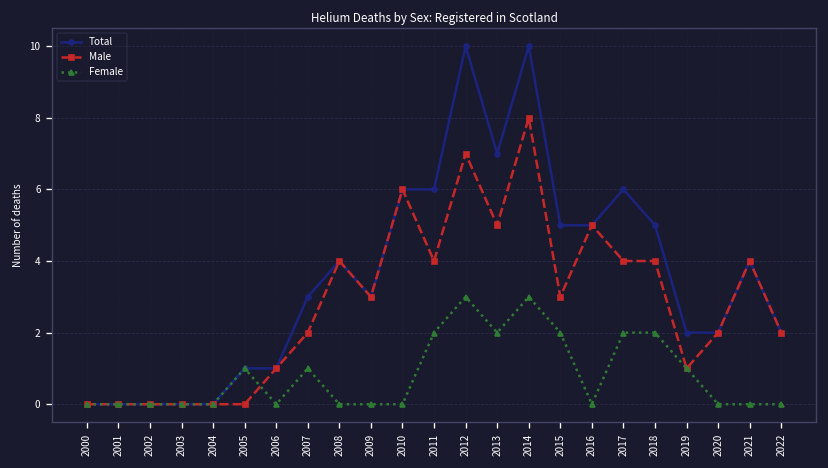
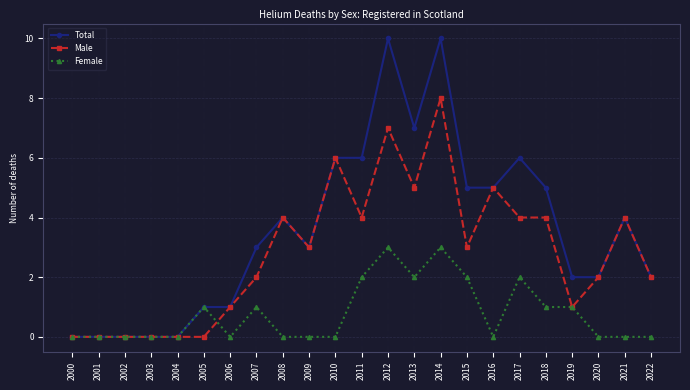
Female, 2018: 2 -> 1
